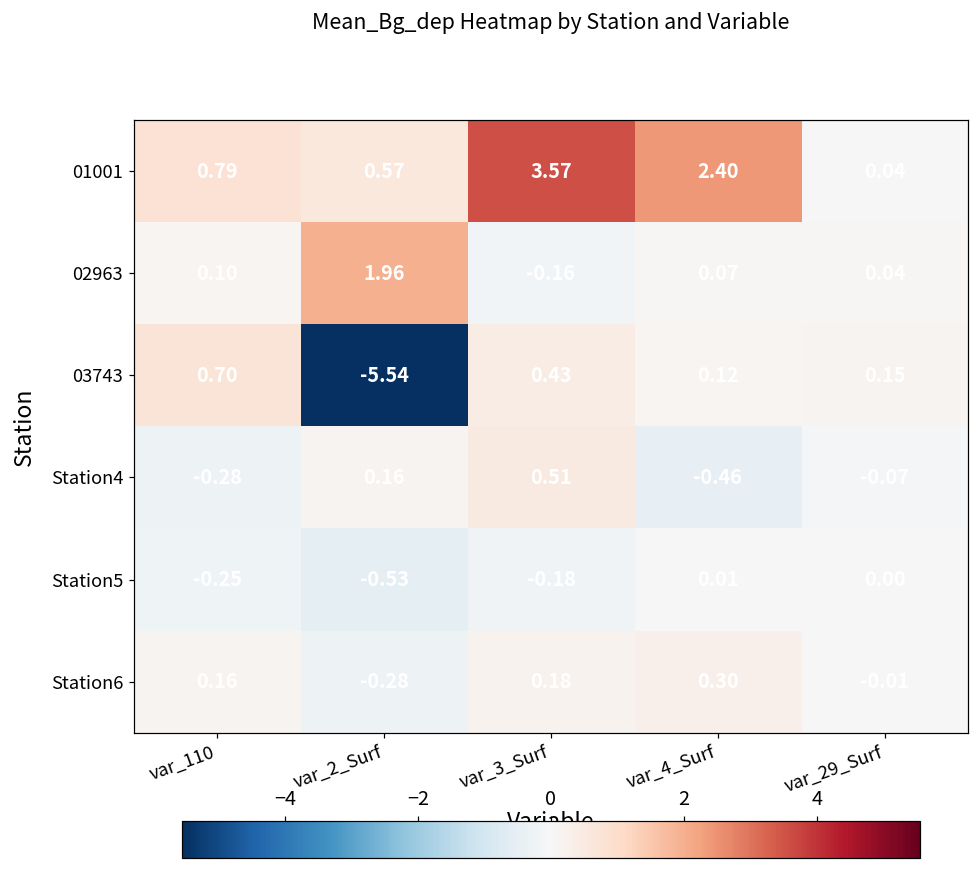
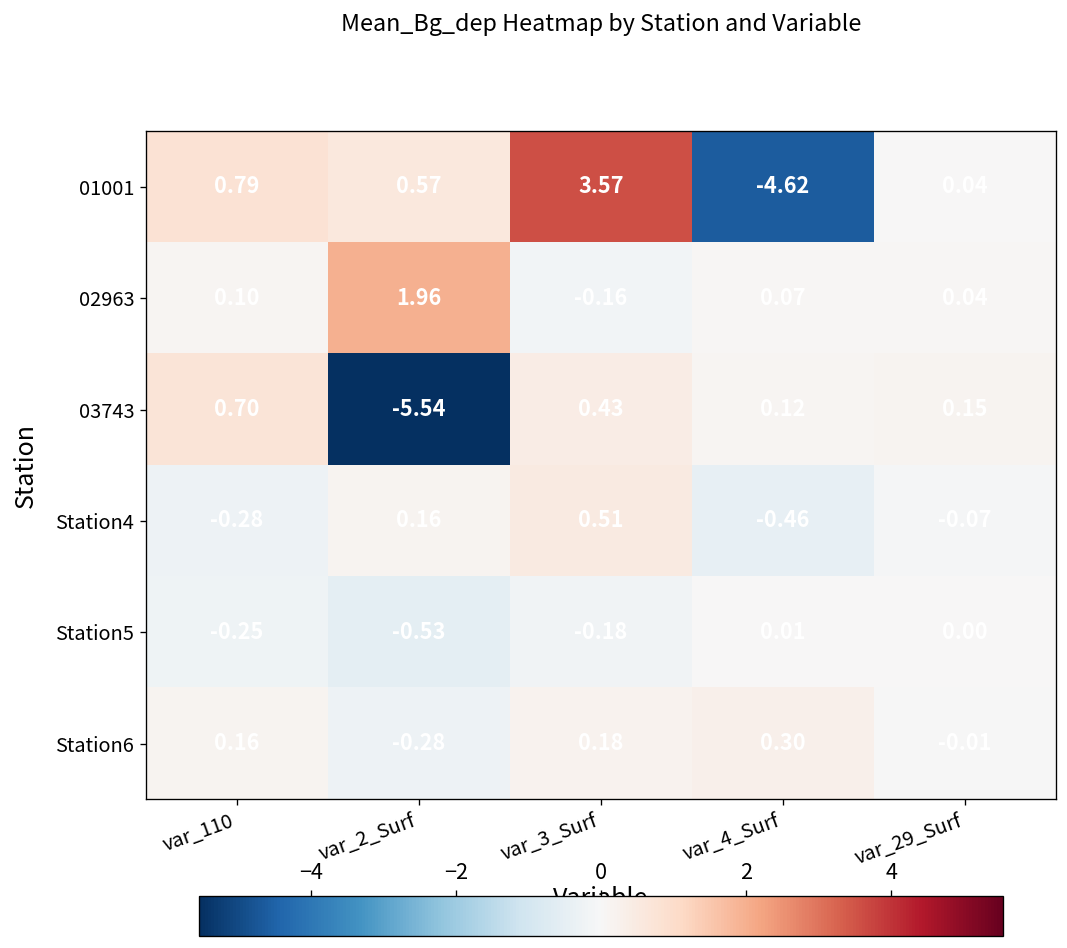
01001, var_4_Surf: 2.40 -> -4.62
